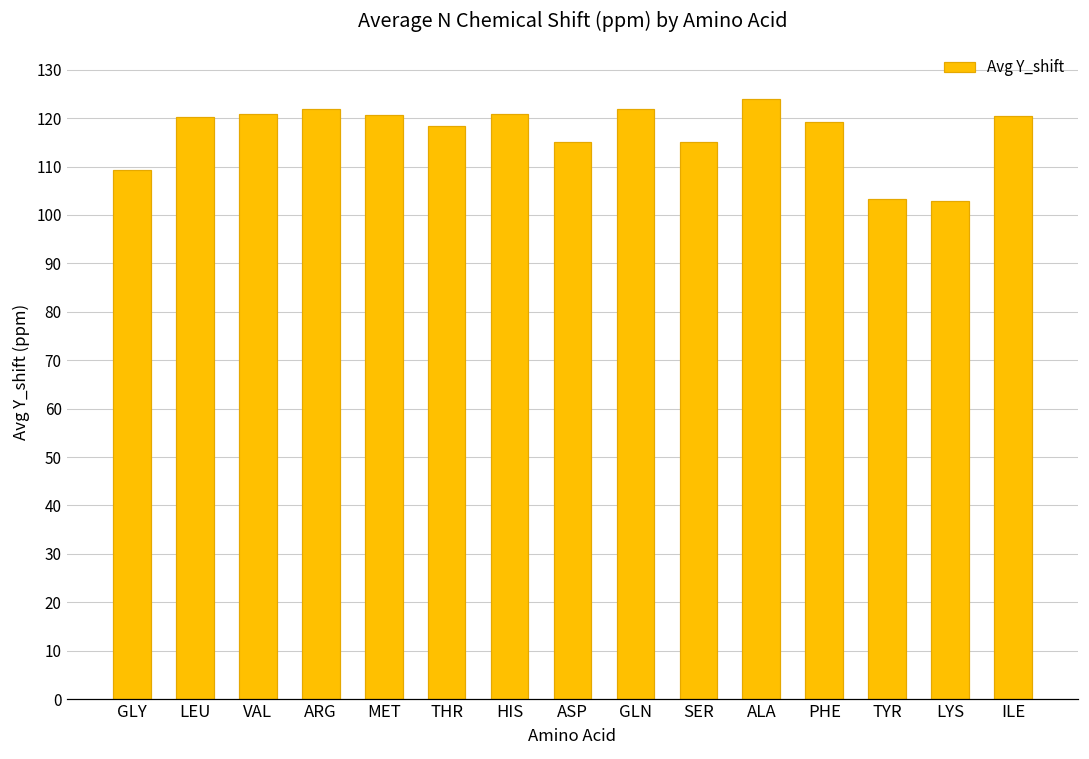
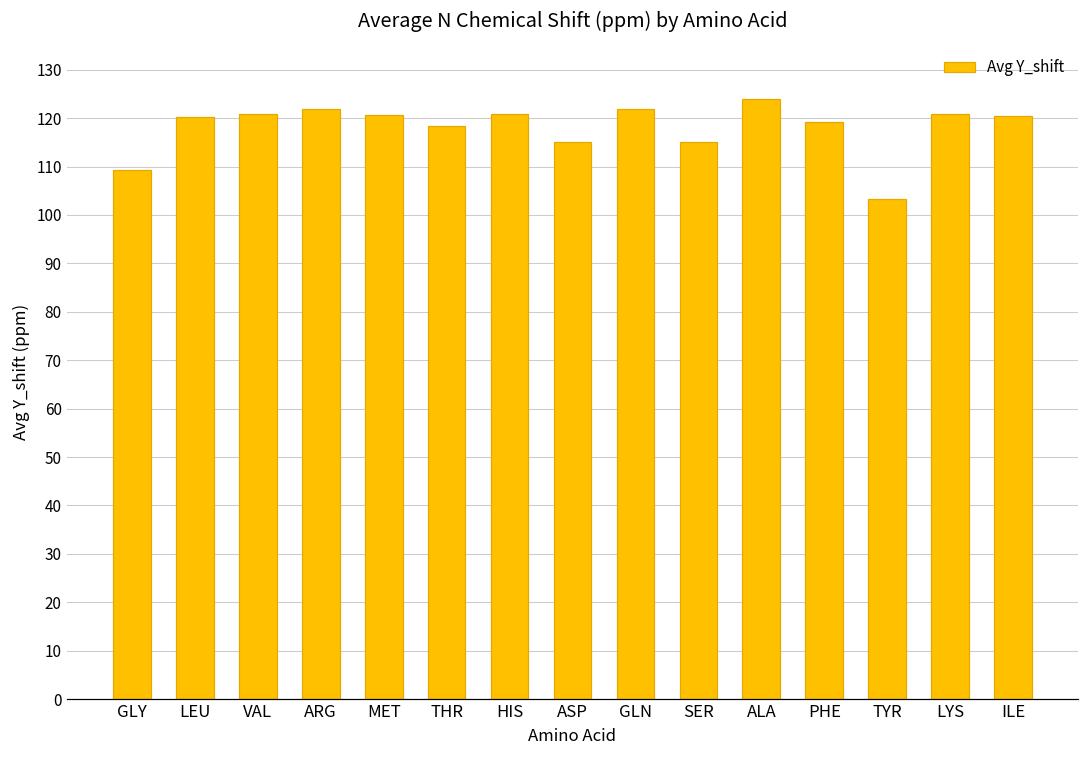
LYS: 103 -> 121
